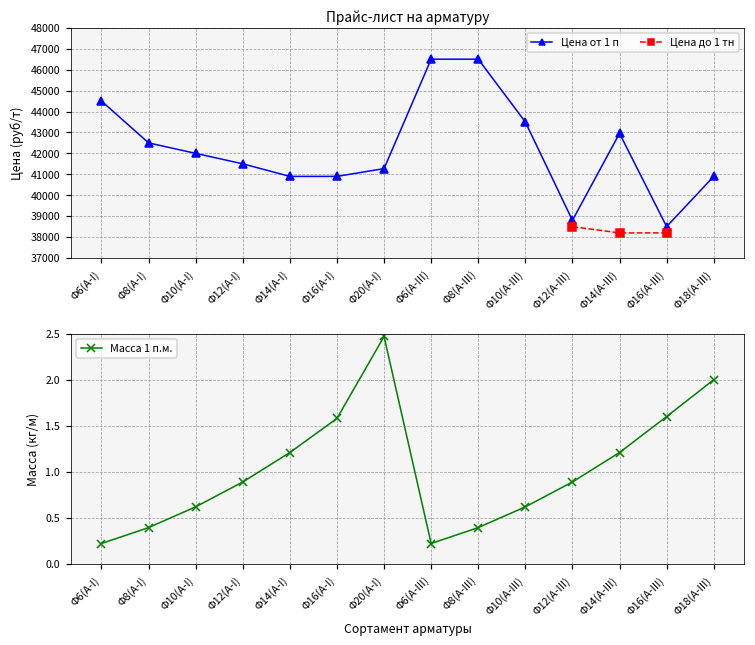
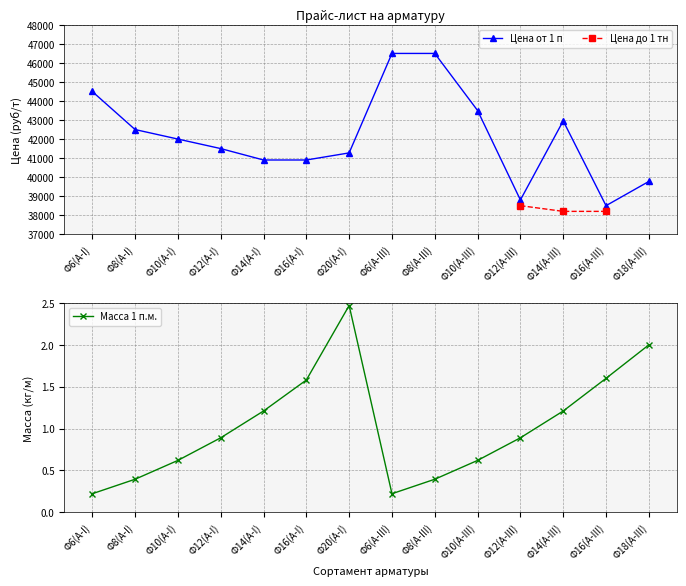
Прайс-лист на арматуру, Цена от 1 п, Ф18(А-III): 40900 -> 39800
